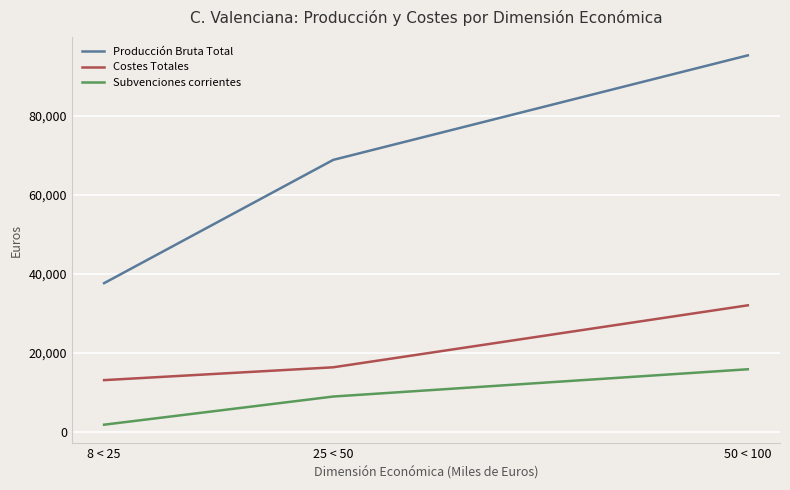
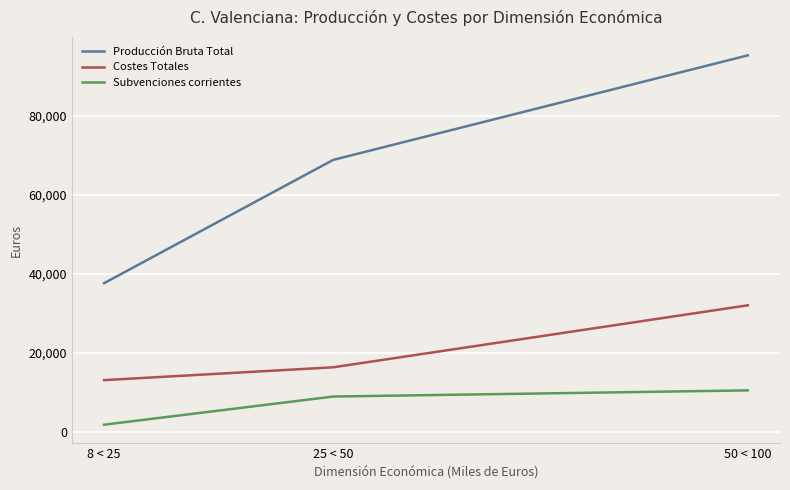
Subvenciones corrientes, 50 < 100: 16,000 -> 11,000
